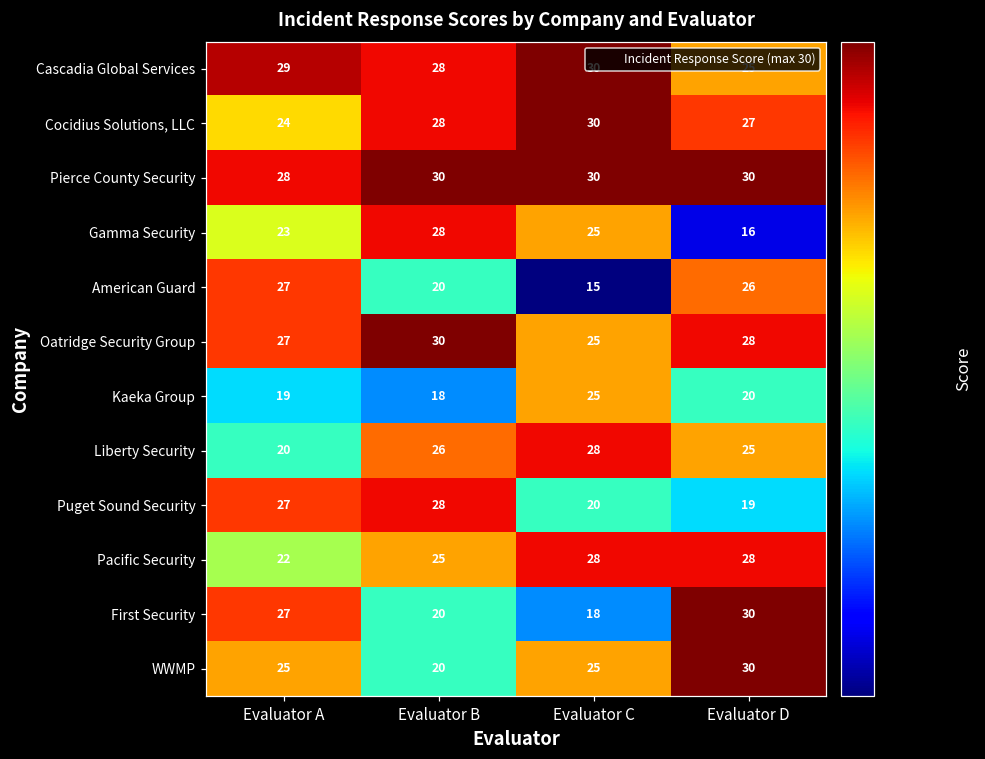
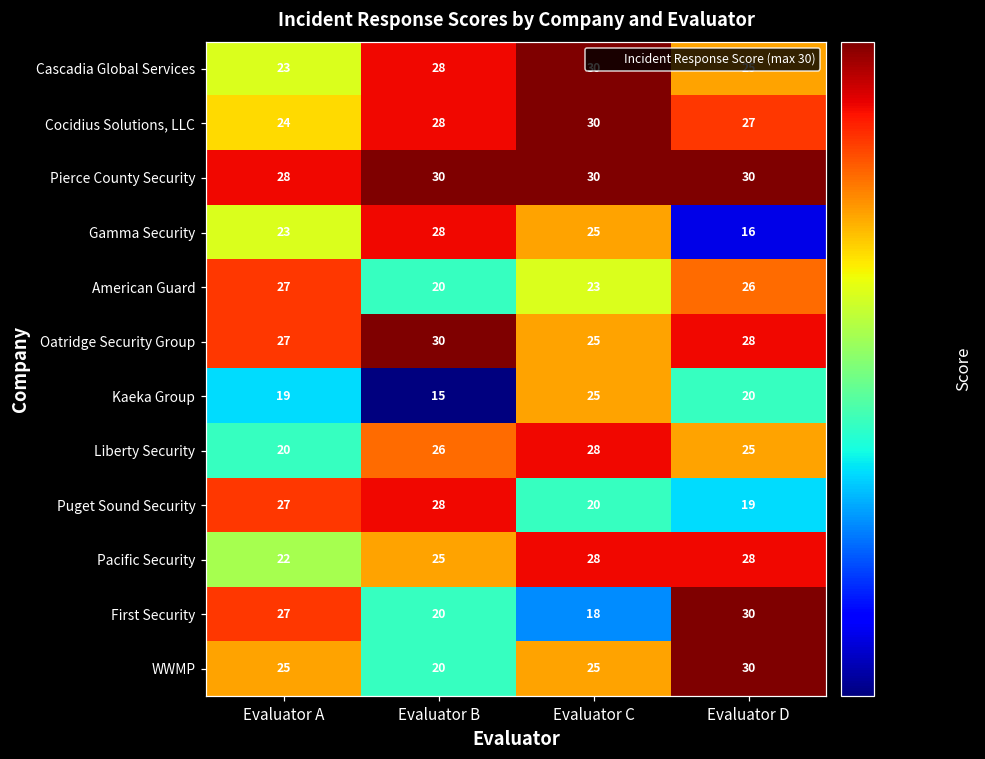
Cascadia Global Services, Evaluator A: 29 -> 23
American Guard, Evaluator C: 15 -> 23
Kaeka Group, Evaluator B: 18 -> 15
